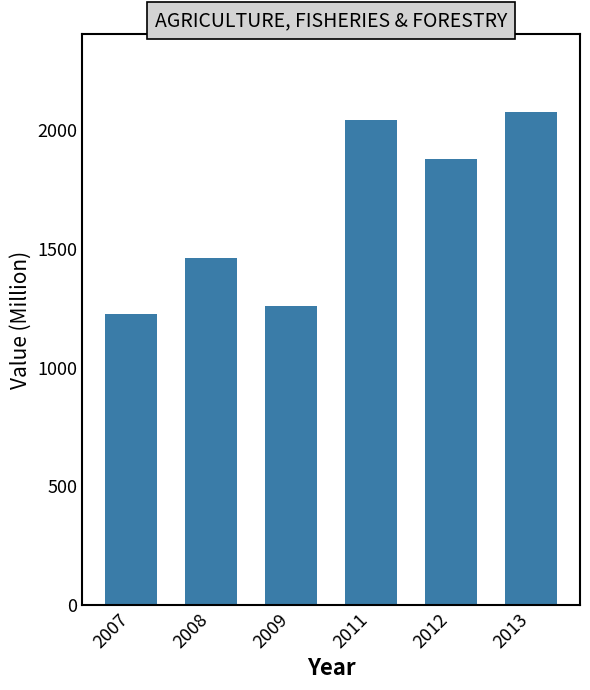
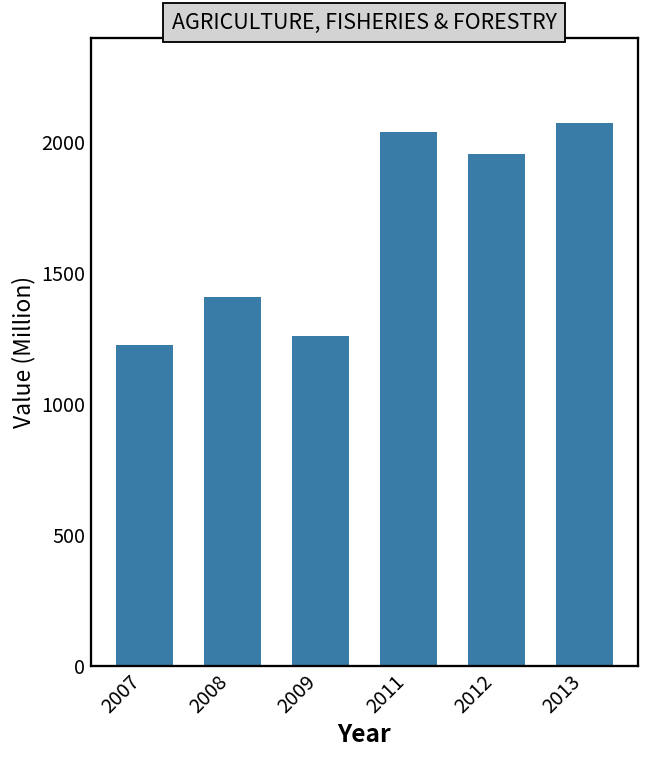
2008: 1460 -> 1410
2012: 1880 -> 1960
